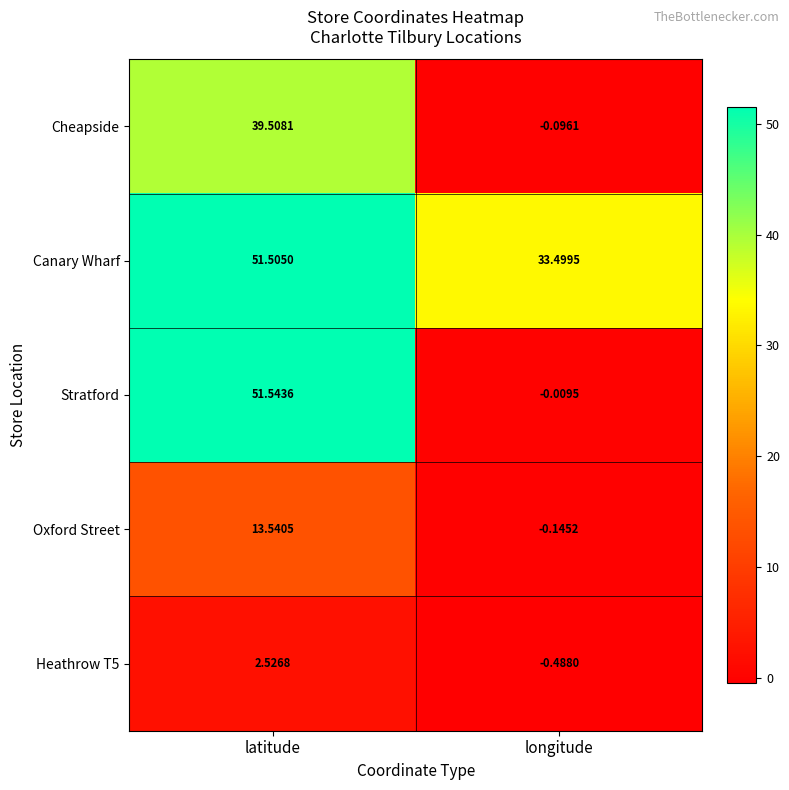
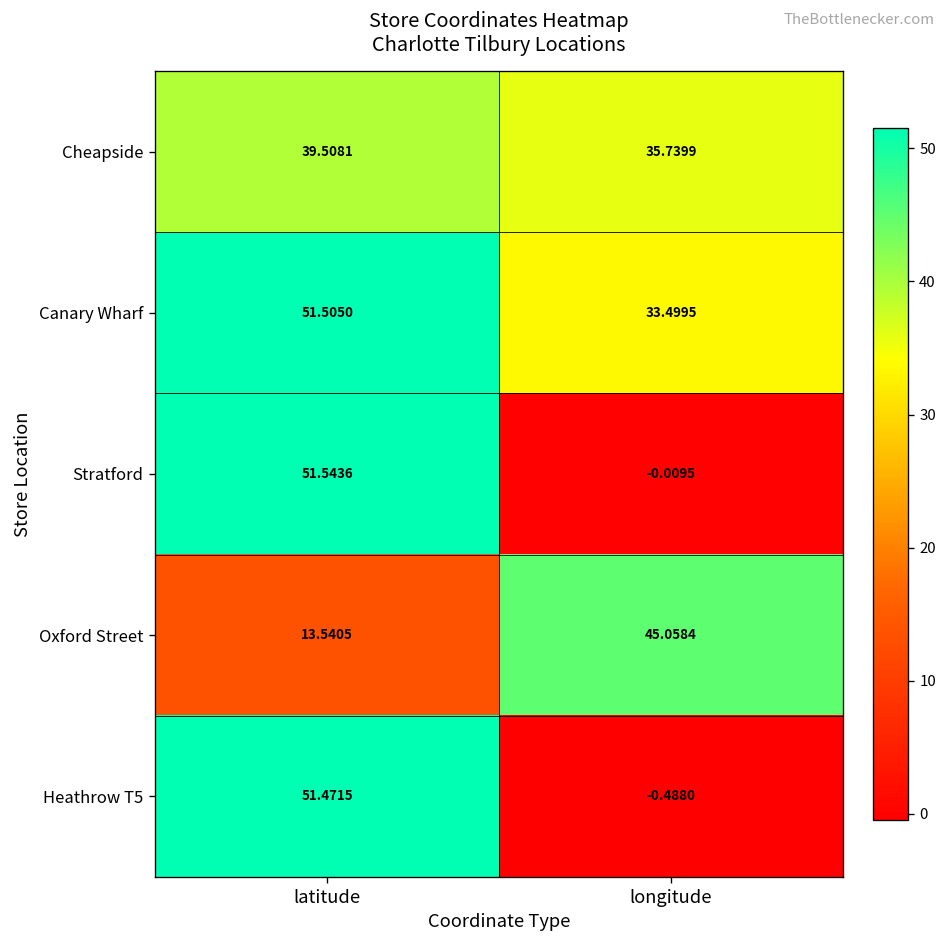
Cheapside, longitude: -0.0961 -> 35.7399
Oxford Street, longitude: -0.1452 -> 45.0584
Heathrow T5, latitude: 2.5268 -> 51.4715
